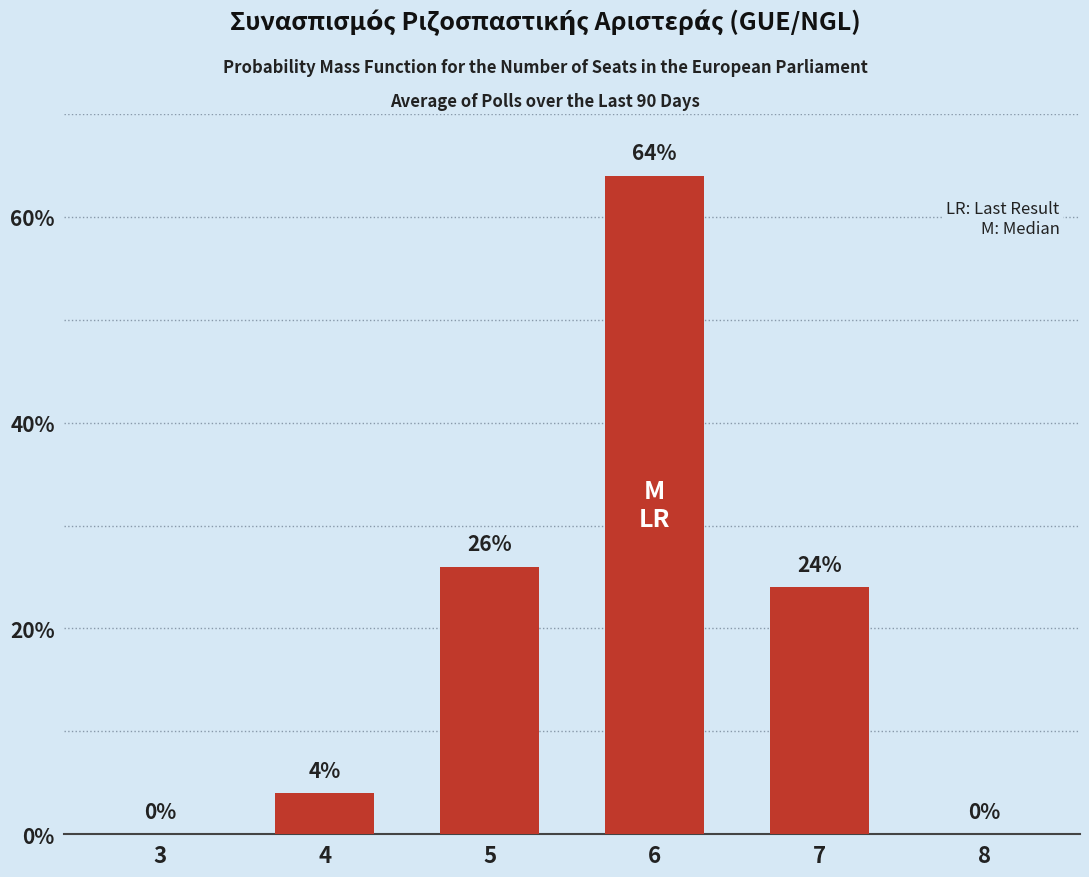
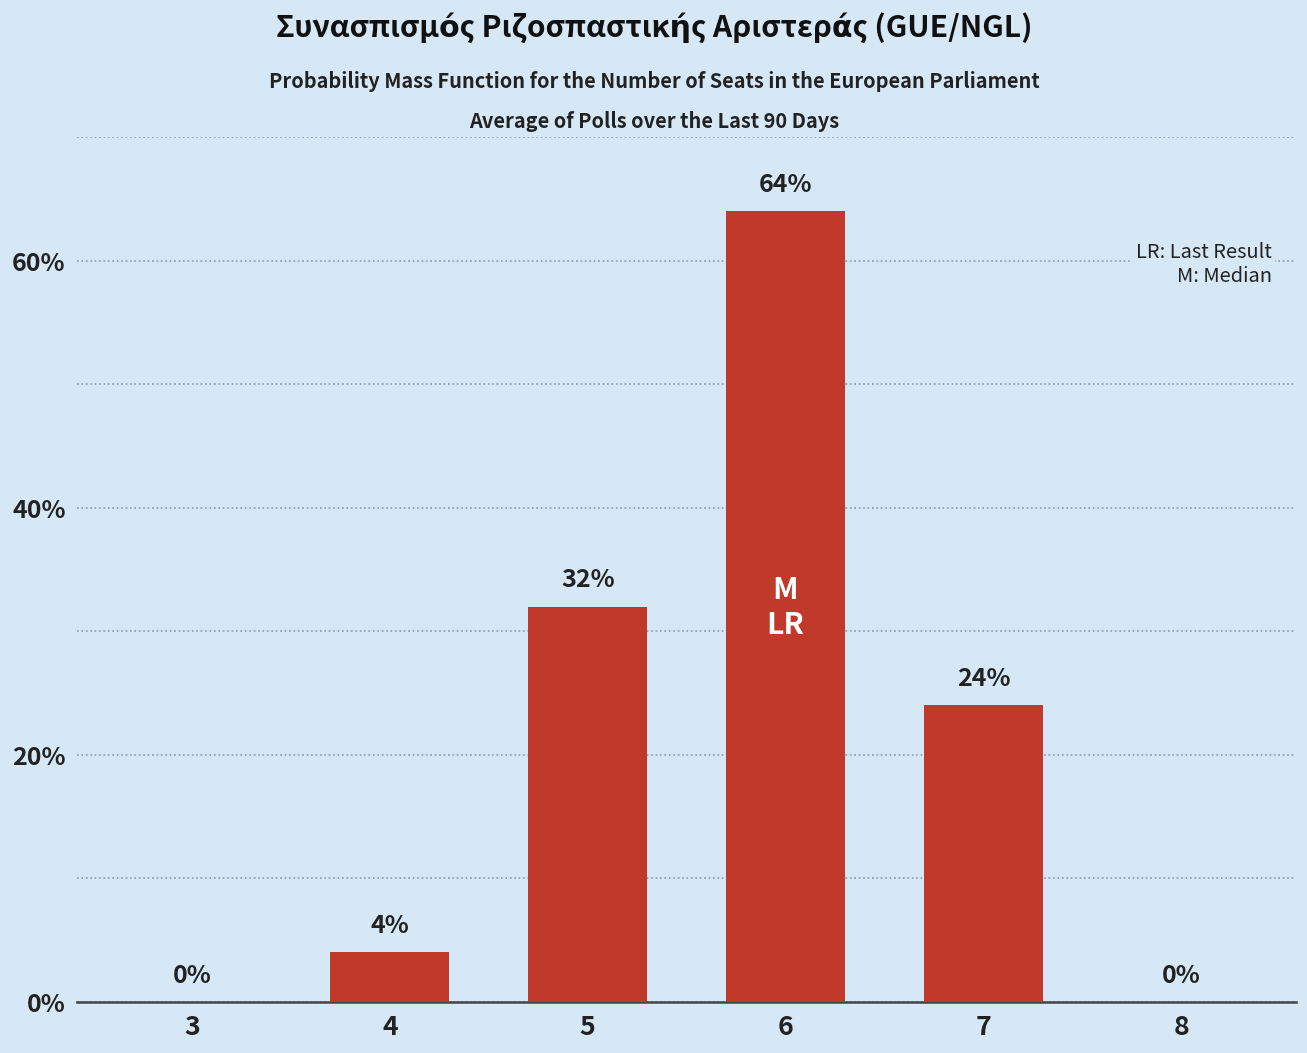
5: 26% -> 32%
